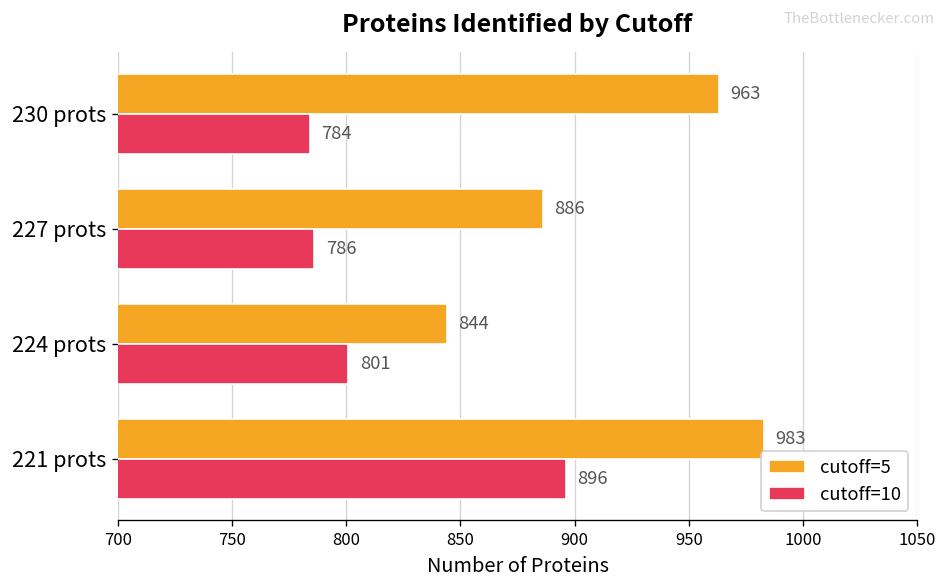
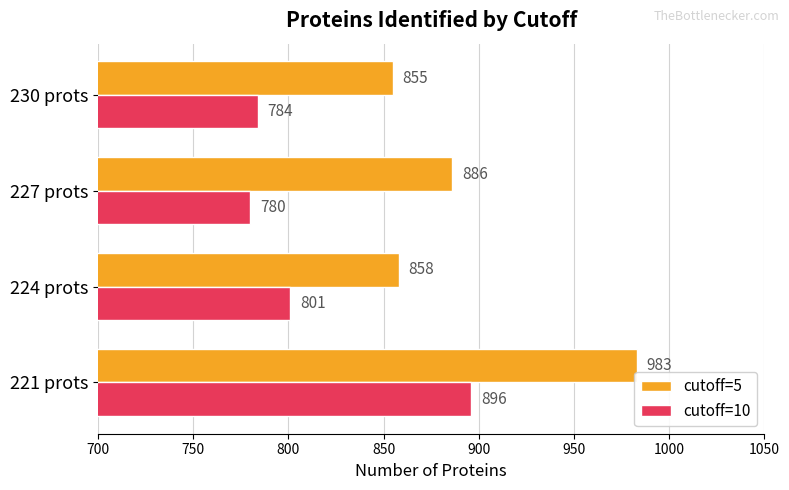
cutoff=5, 230 prots: 963 -> 855
cutoff=10, 227 prots: 786 -> 780
cutoff=5, 224 prots: 844 -> 858
